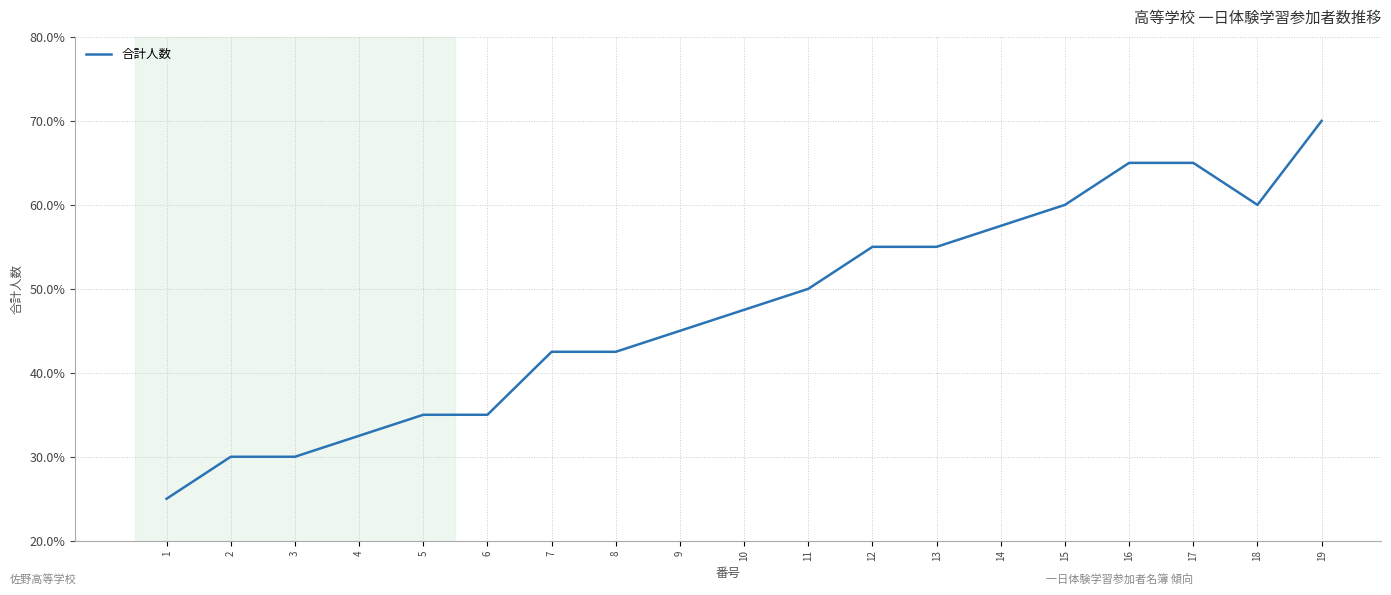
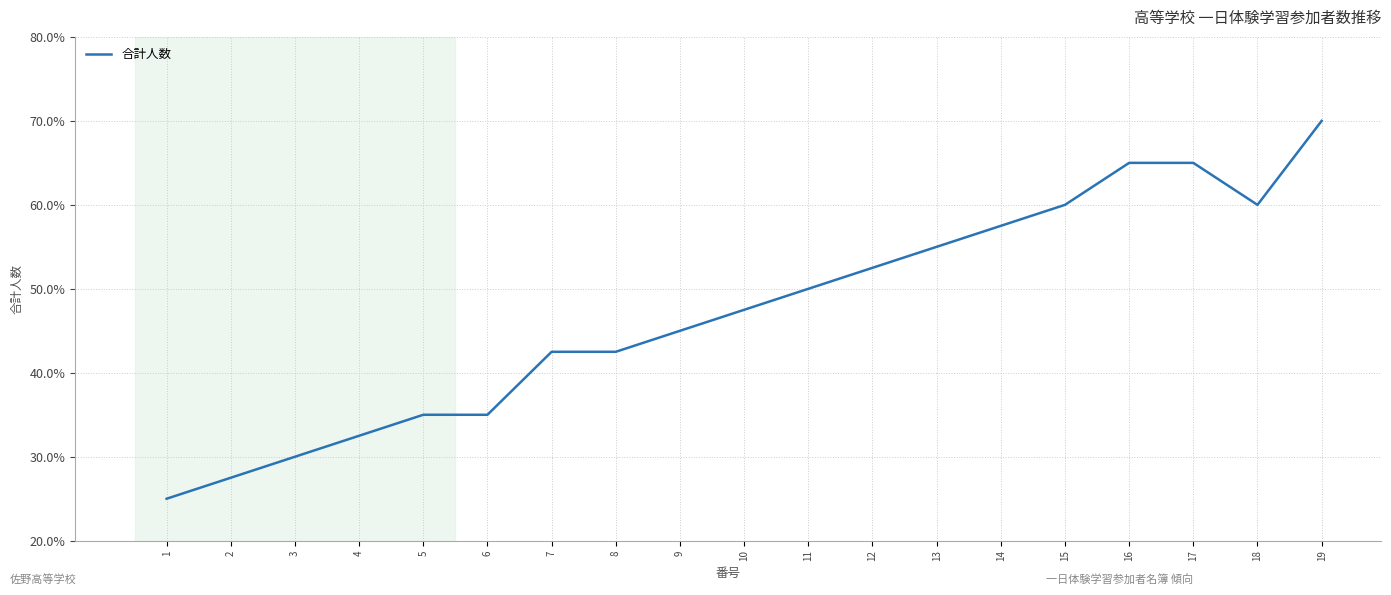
2: 30% -> 27%
12: 55% -> 52%
